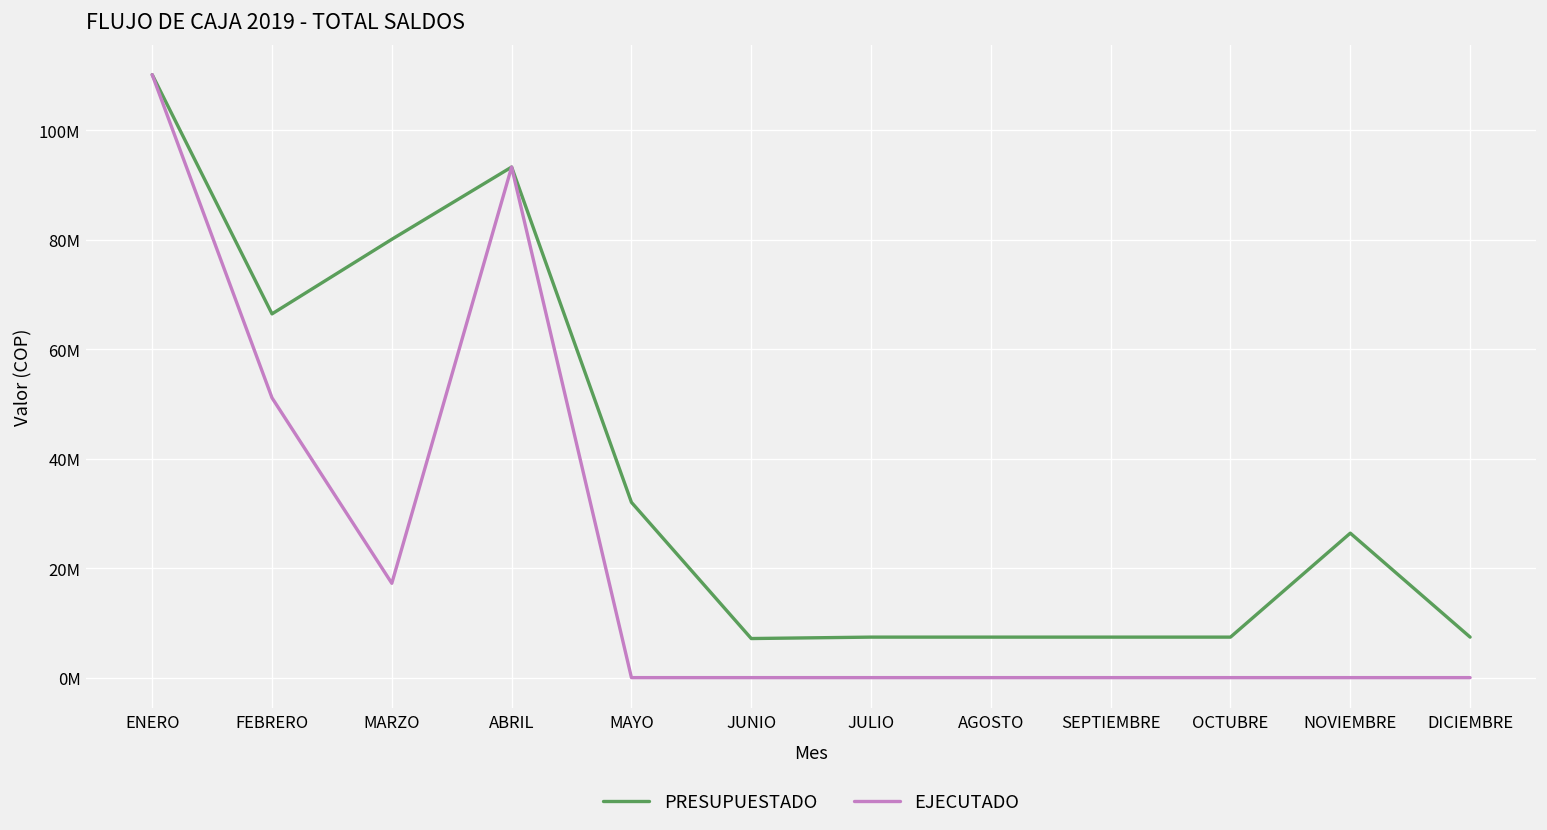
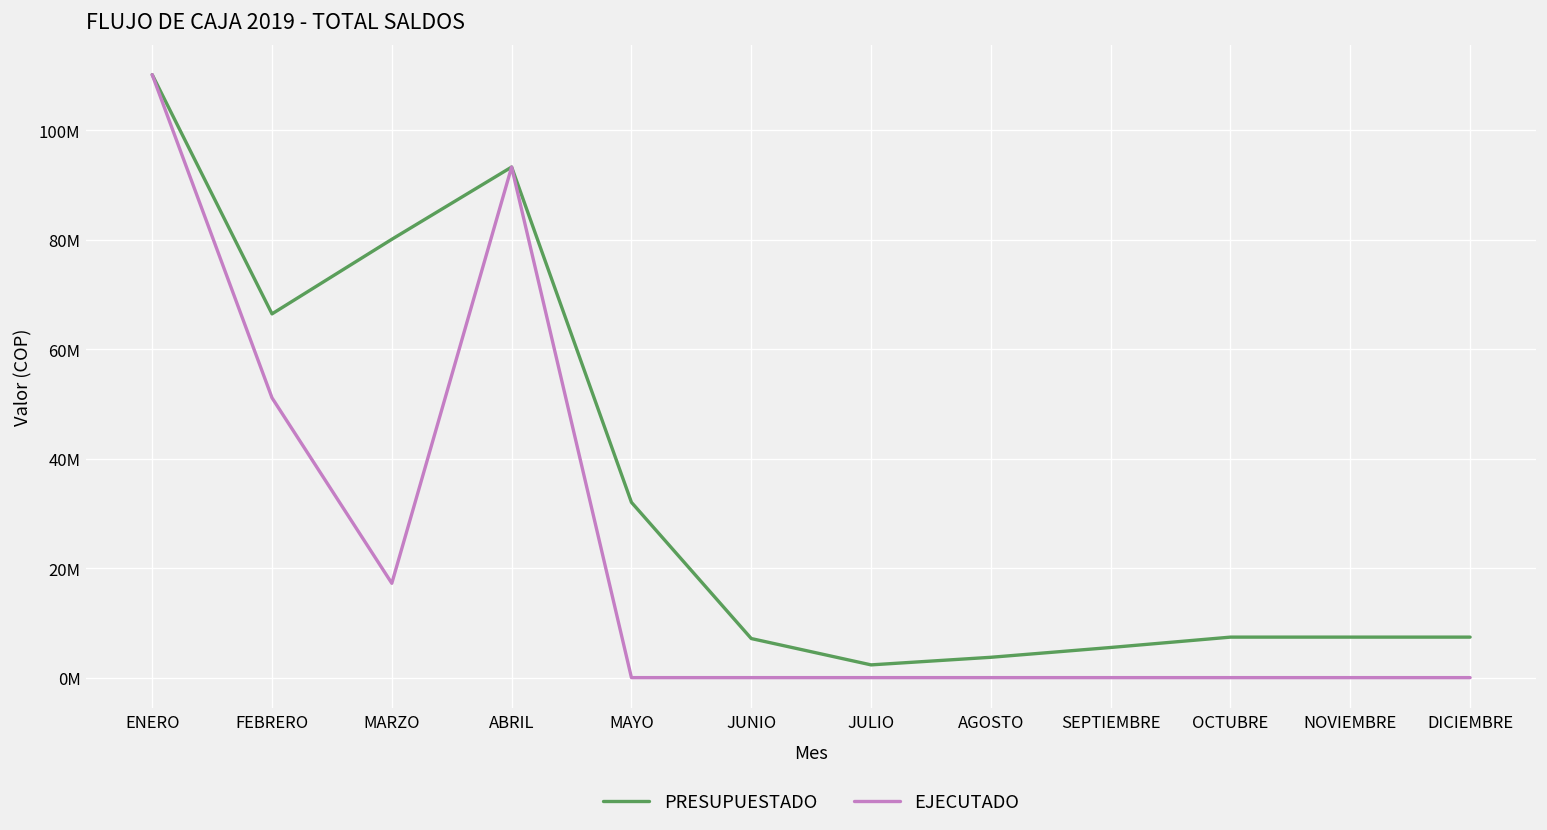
PRESUPUESTADO, JULIO: 7000000 -> 2000000
PRESUPUESTADO, AGOSTO: 7000000 -> 4000000
PRESUPUESTADO, SEPTIEMBRE: 7000000 -> 6000000
PRESUPUESTADO, NOVIEMBRE: 26000000 -> 7000000
